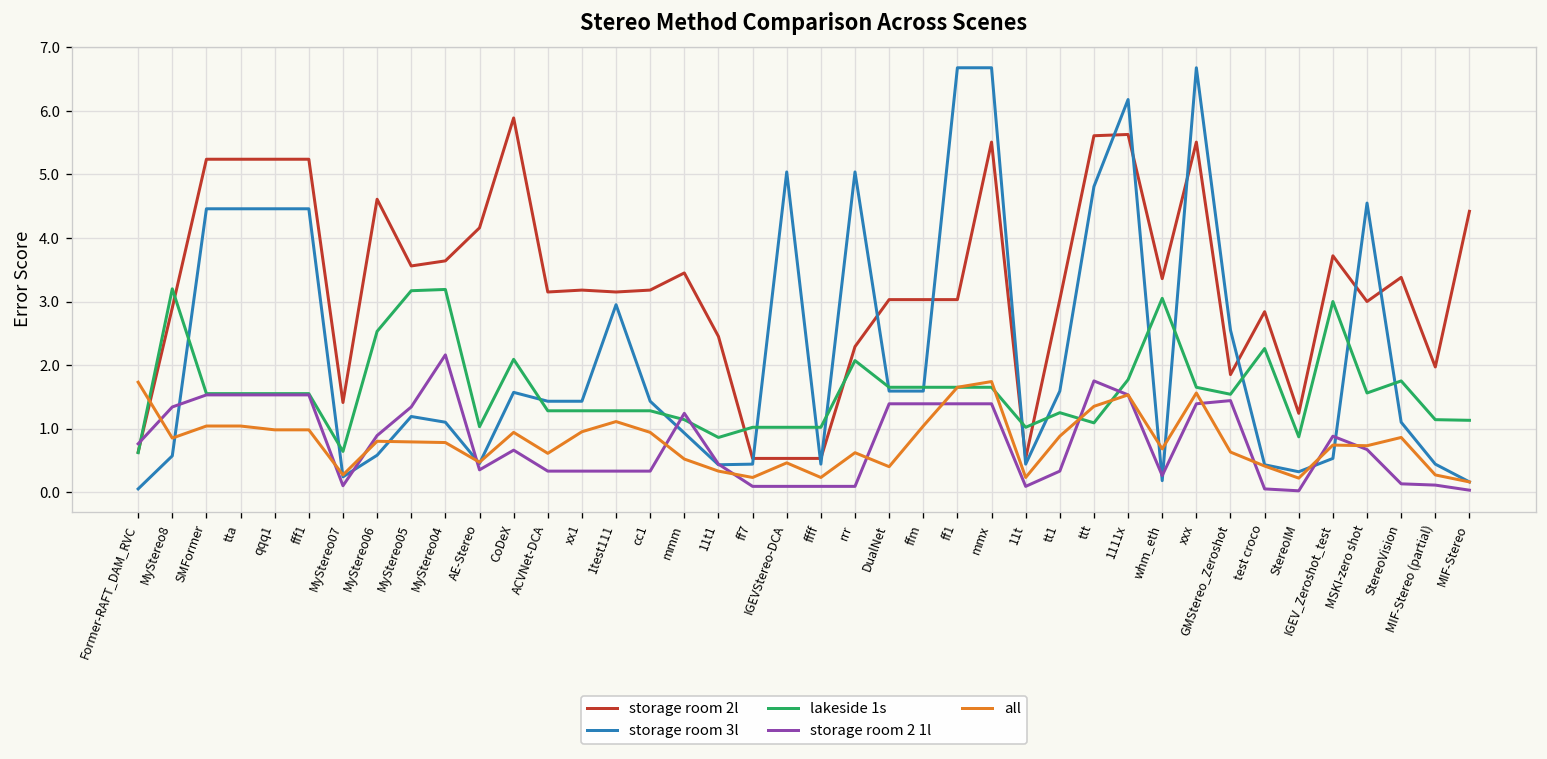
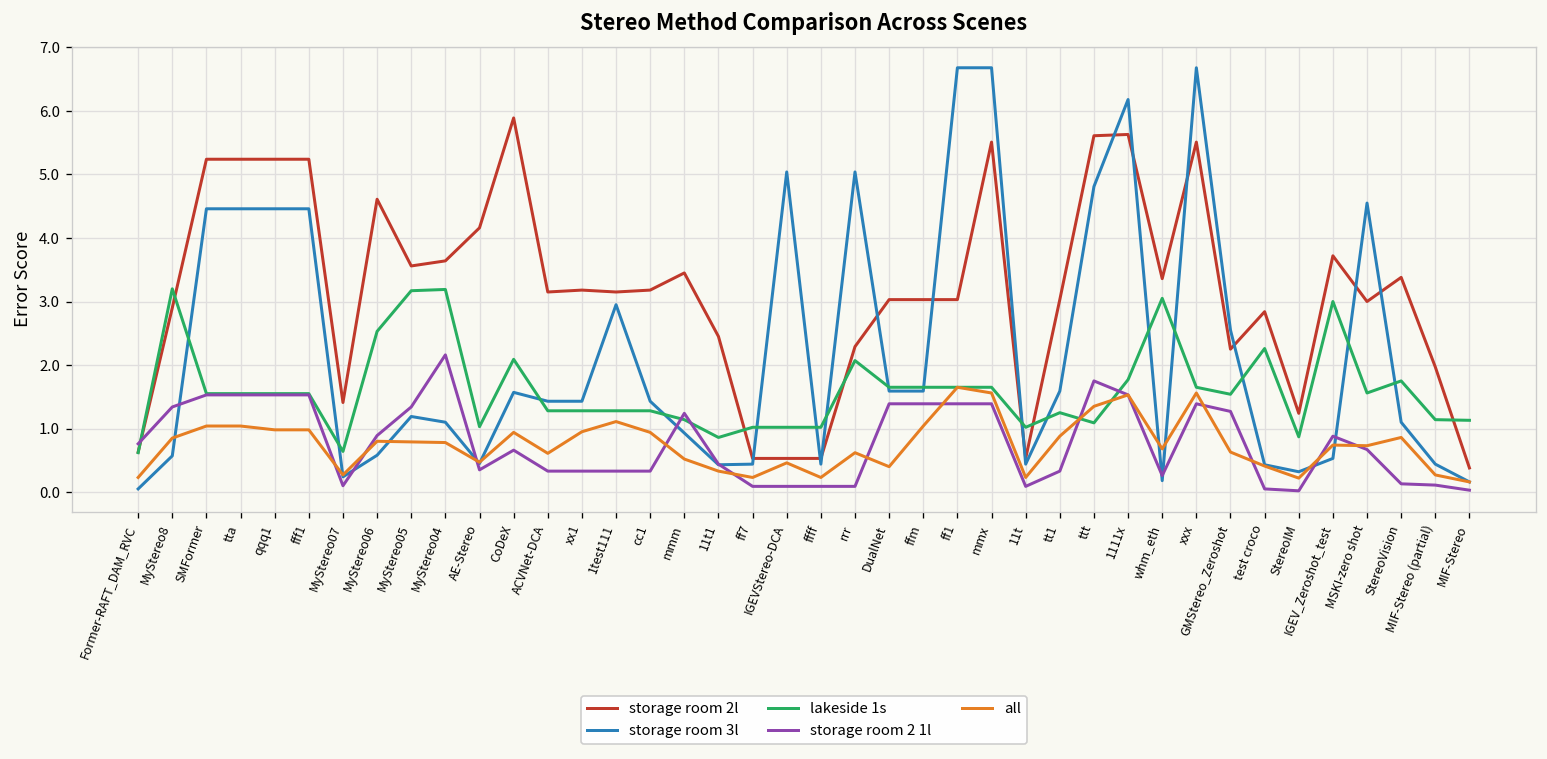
all, Former-RAFT_DAM_RVC: 1.7 -> 0.2
all, mmx: 1.7 -> 1.6
storage room 2l, GMStereo_Zeroshot: 1.9 -> 2.3
storage room 2 1l, GMStereo_Zeroshot: 1.4 -> 1.3
storage room 2l, MIF-Stereo: 4.4 -> 0.4
